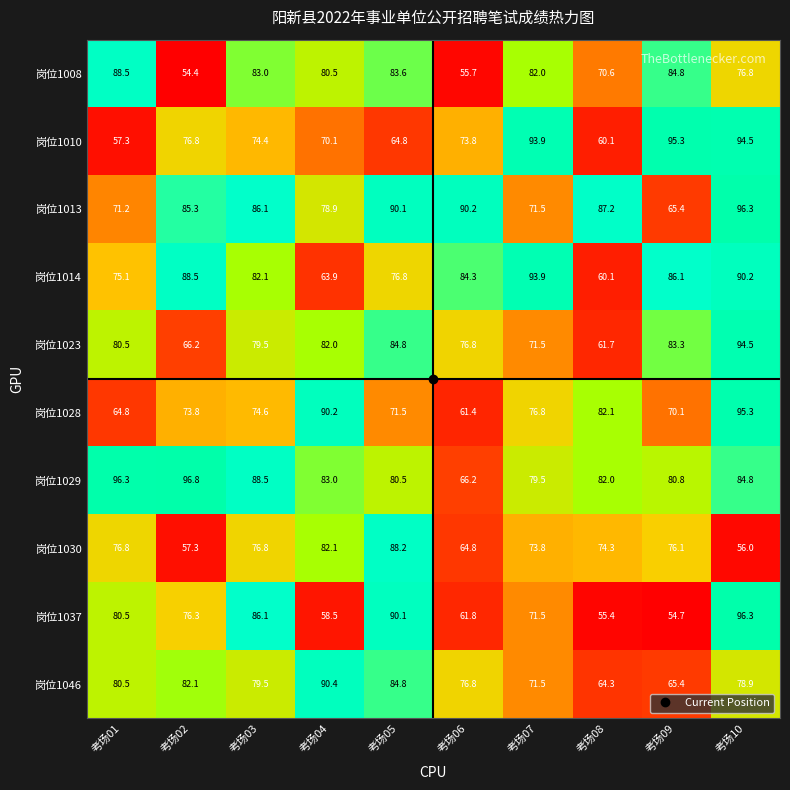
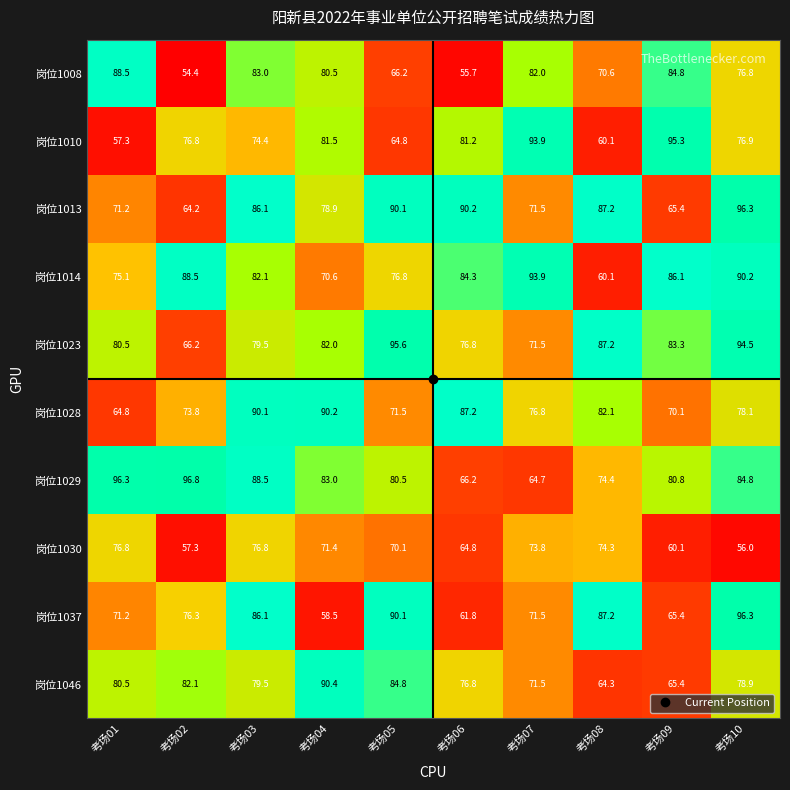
岗位1008, 考场05: 83.6 -> 66.2
岗位1010, 考场04: 70.1 -> 81.5
岗位1010, 考场06: 73.8 -> 81.2
岗位1010, 考场10: 94.5 -> 76.9
岗位1013, 考场02: 85.3 -> 64.2
岗位1014, 考场04: 63.9 -> 70.6
岗位1023, 考场05: 84.8 -> 95.6
岗位1023, 考场08: 61.7 -> 87.2
岗位1028, 考场03: 74.6 -> 90.1
岗位1028, 考场06: 61.4 -> 87.2
岗位1028, 考场10: 95.3 -> 78.1
岗位1029, 考场07: 79.5 -> 64.7
岗位1029, 考场08: 82.0 -> 74.4
岗位1030, 考场04: 82.1 -> 71.4
岗位1030, 考场05: 88.2 -> 70.1
岗位1030, 考场09: 76.1 -> 60.1
岗位1037, 考场01: 80.5 -> 71.2
岗位1037, 考场08: 55.4 -> 87.2
岗位1037, 考场09: 54.7 -> 65.4
